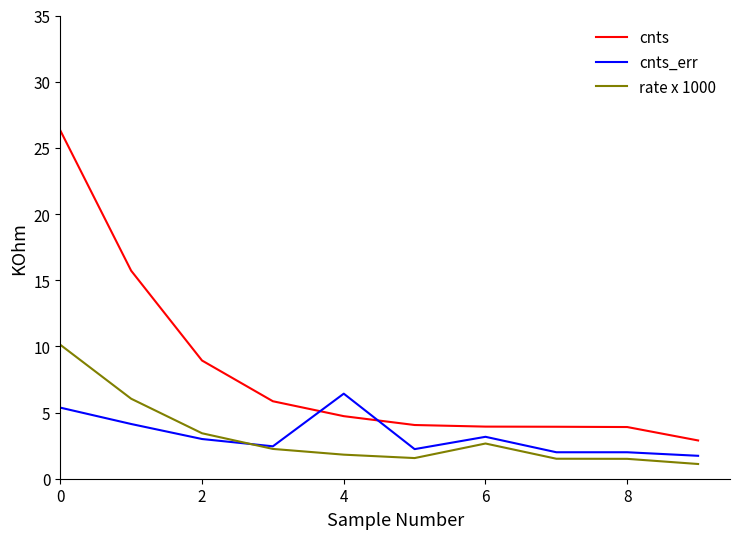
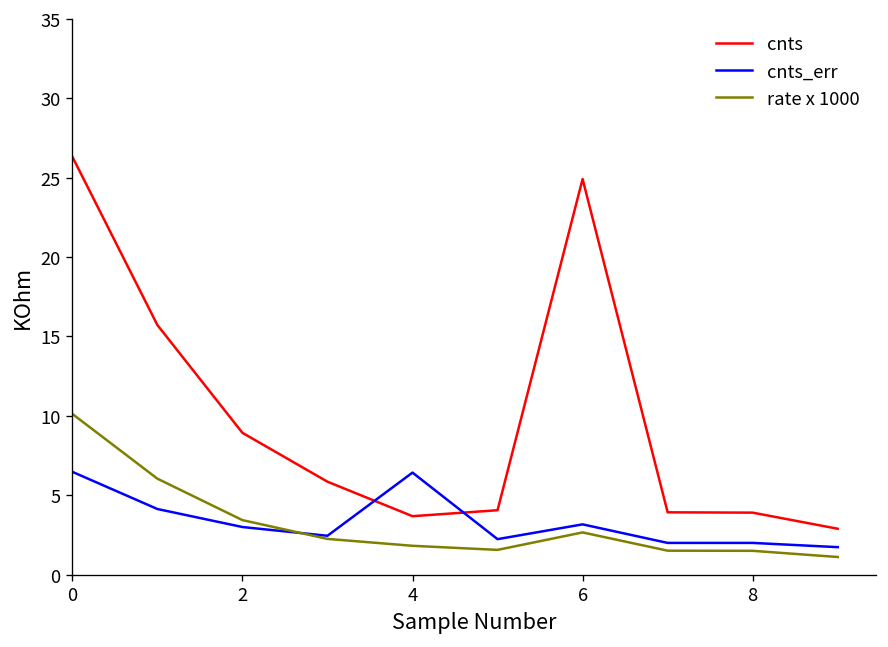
cnts_err, 0: 5.4 -> 6.5
cnts, 4: 4.7 -> 3.7
cnts, 6: 3.9 -> 24.9
